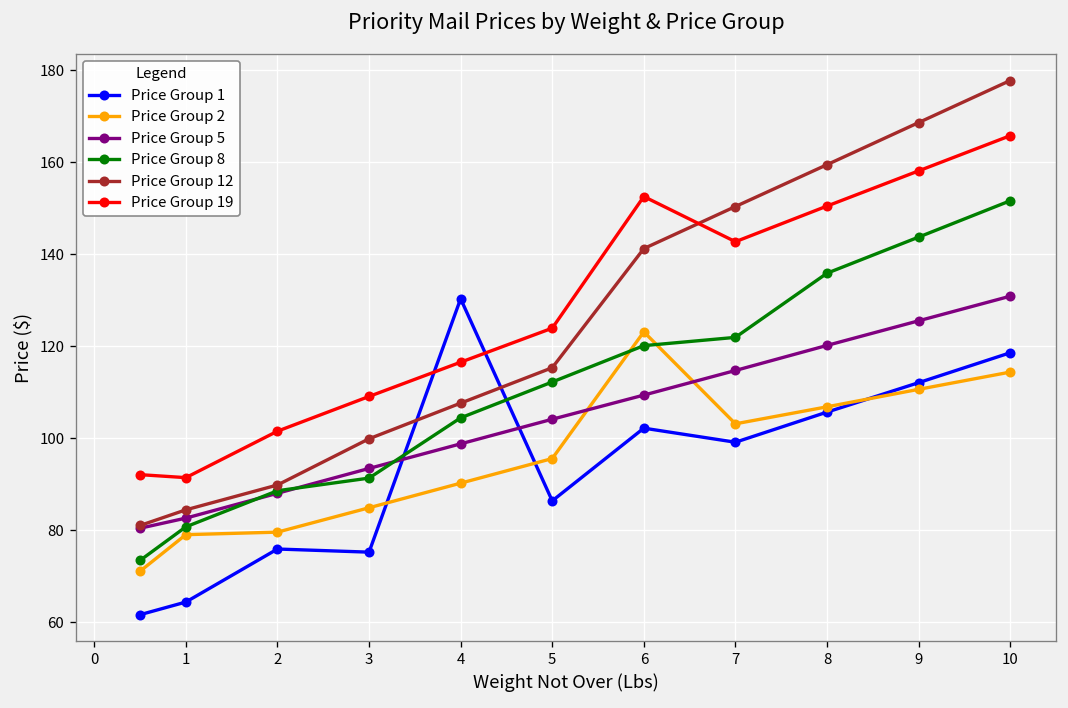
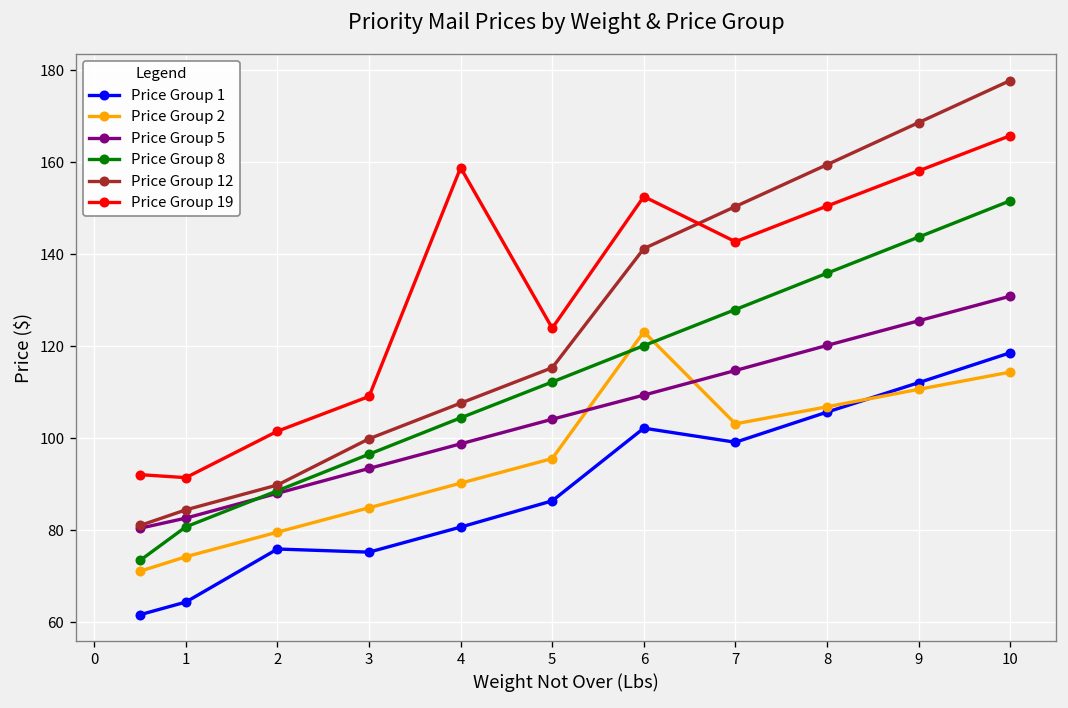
Price Group 2, 1: 79 -> 74
Price Group 8, 3: 91 -> 97
Price Group 1, 4: 130 -> 81
Price Group 19, 4: 117 -> 159
Price Group 8, 7: 122 -> 128
